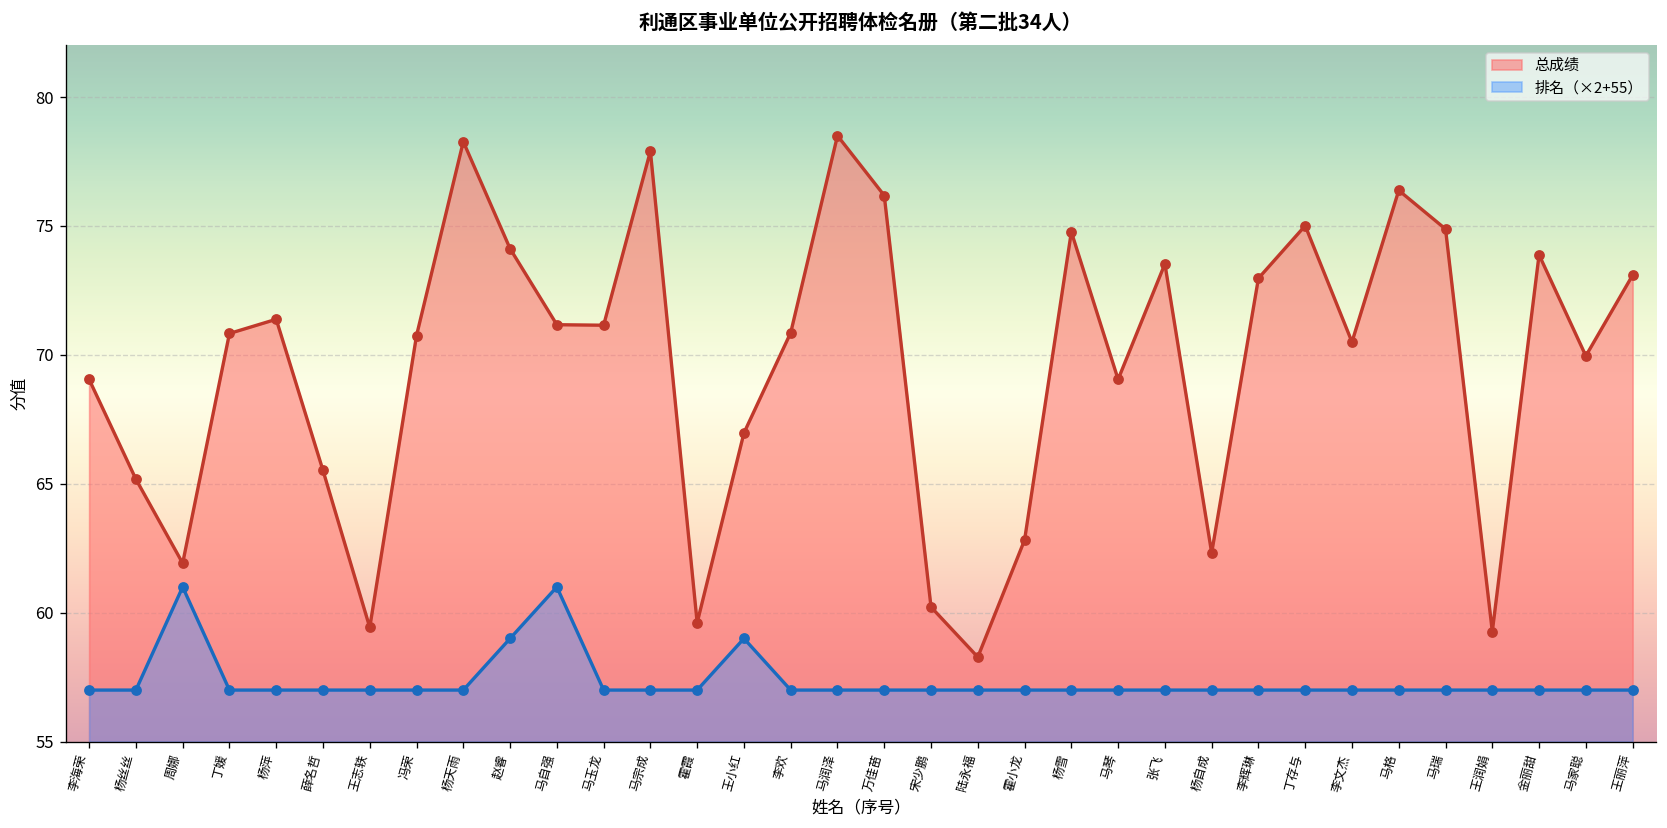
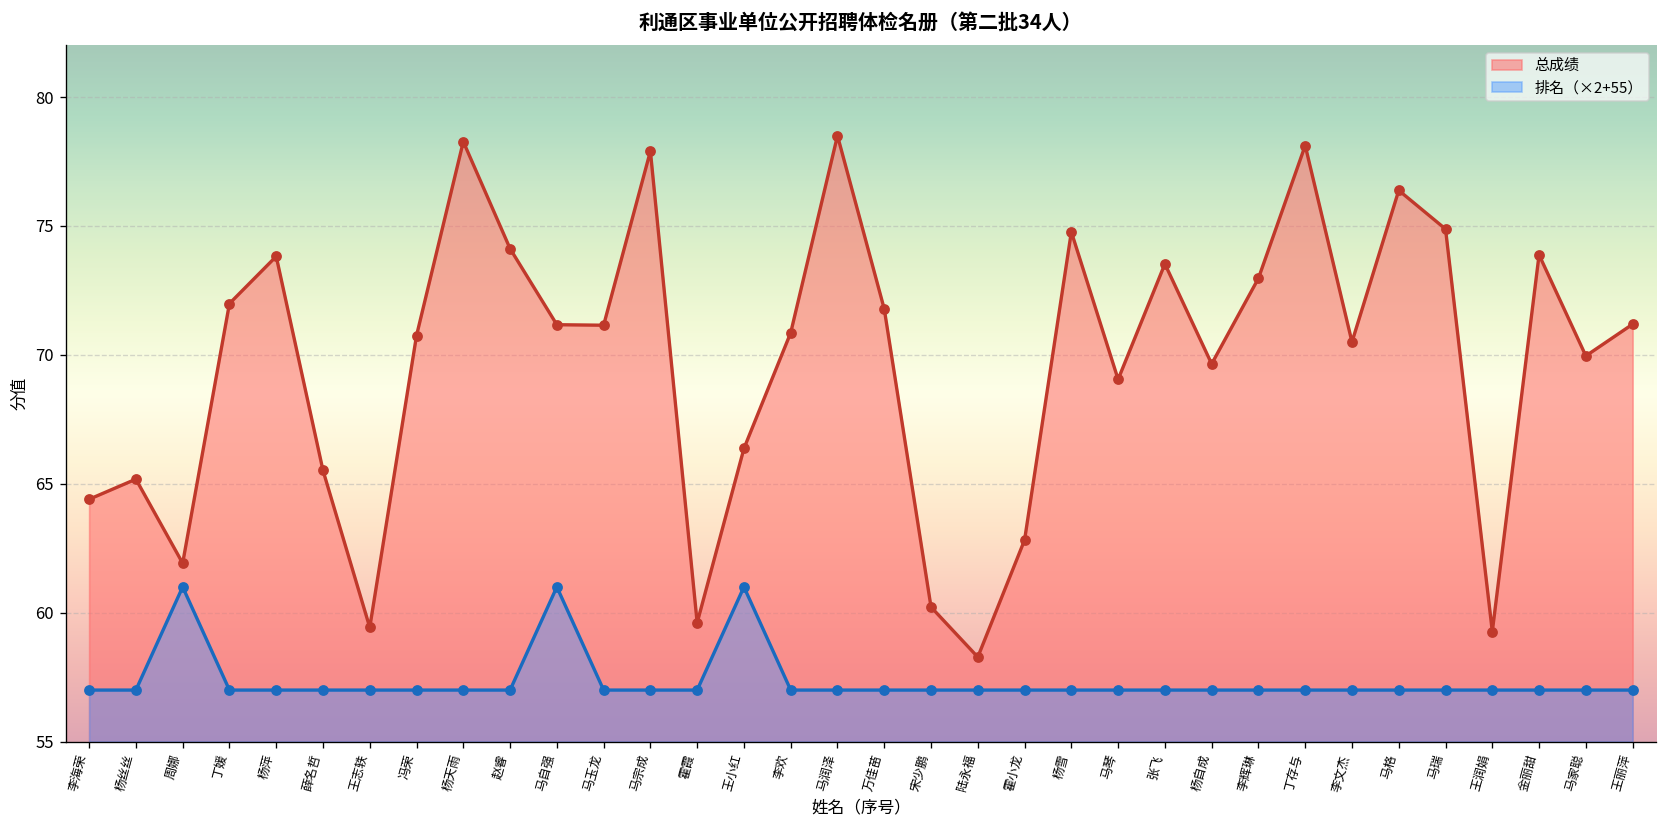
总成绩, 李海荣: 69.1 -> 64.4
总成绩, 丁媛: 70.8 -> 72.0
总成绩, 杨萍: 71.4 -> 73.8
排名（×2+55）, 赵睿: 59.0 -> 57.0
总成绩, 王小红: 67.0 -> 66.4
排名（×2+55）, 王小红: 59.0 -> 61.0
总成绩, 万佳苗: 76.2 -> 71.8
总成绩, 杨自成: 62.3 -> 69.7
总成绩, 丁存与: 75.0 -> 78.1
总成绩, 王丽萍: 73.1 -> 71.2
